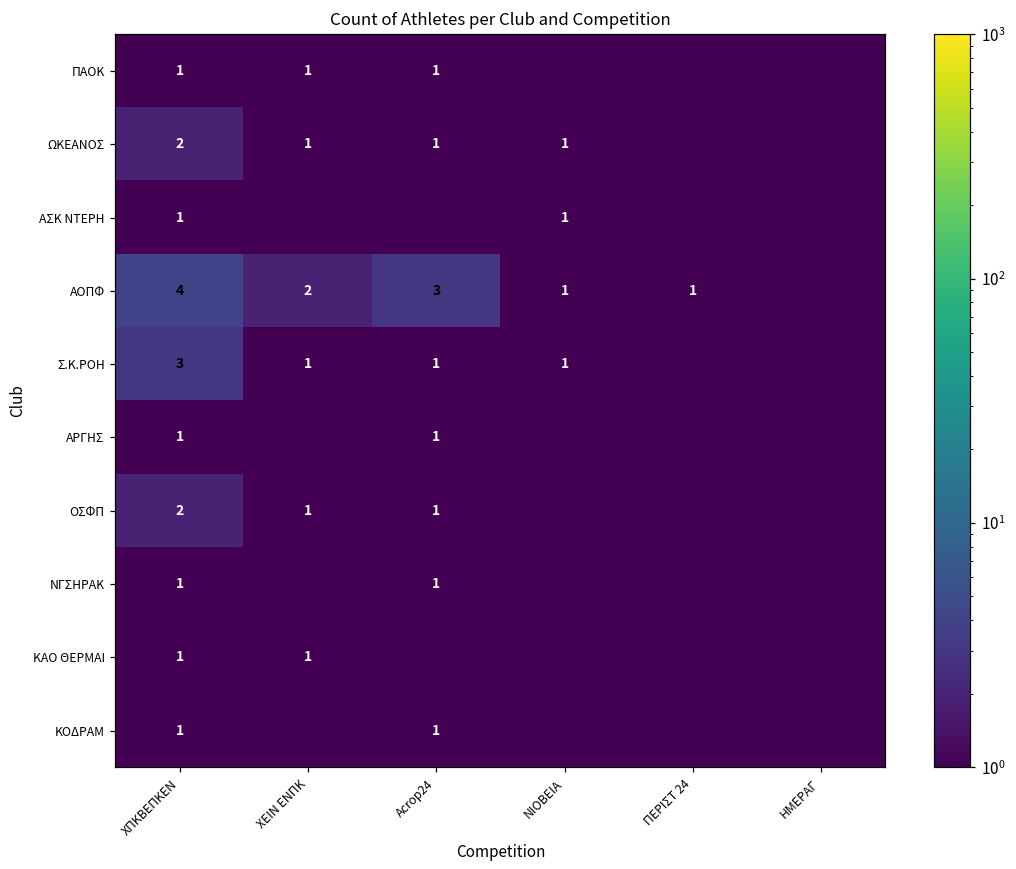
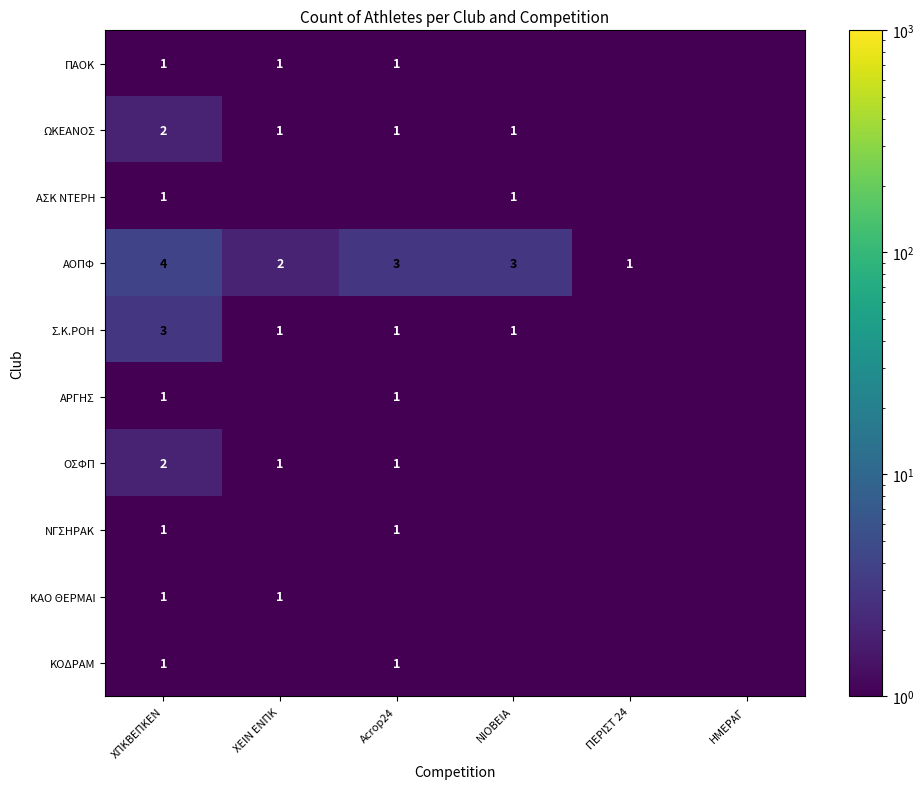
ΑΟΠΦ, ΝΙΟΒΕΙΑ: 1 -> 3
